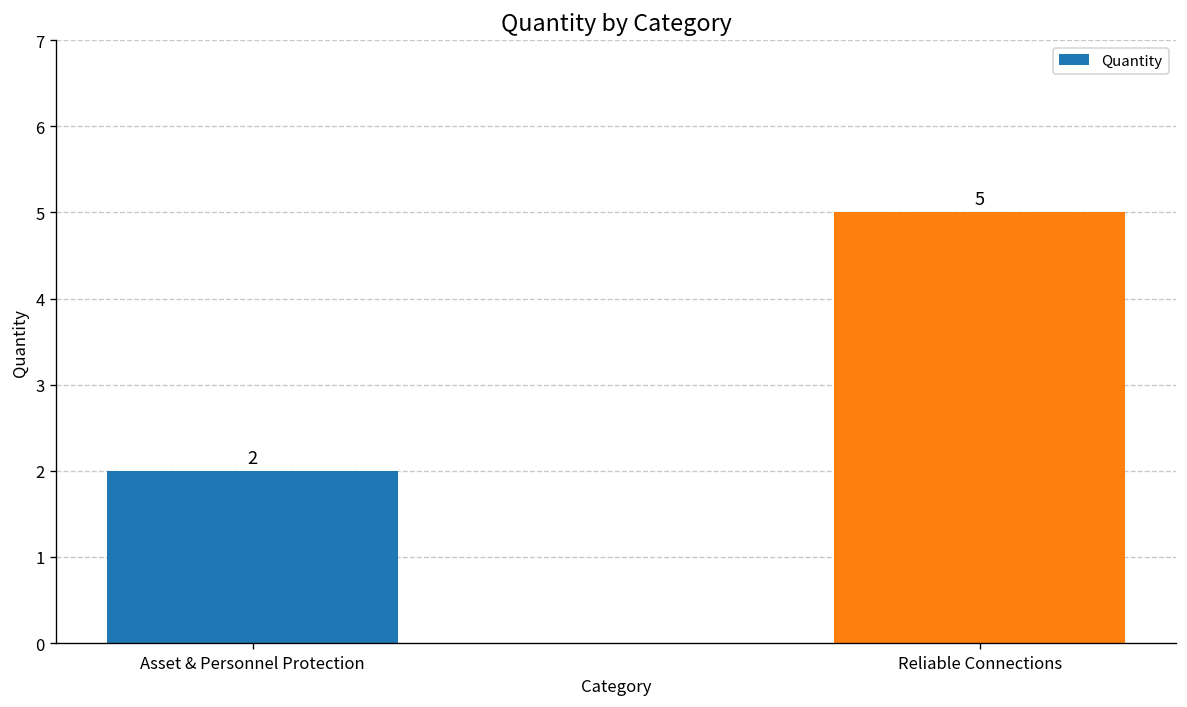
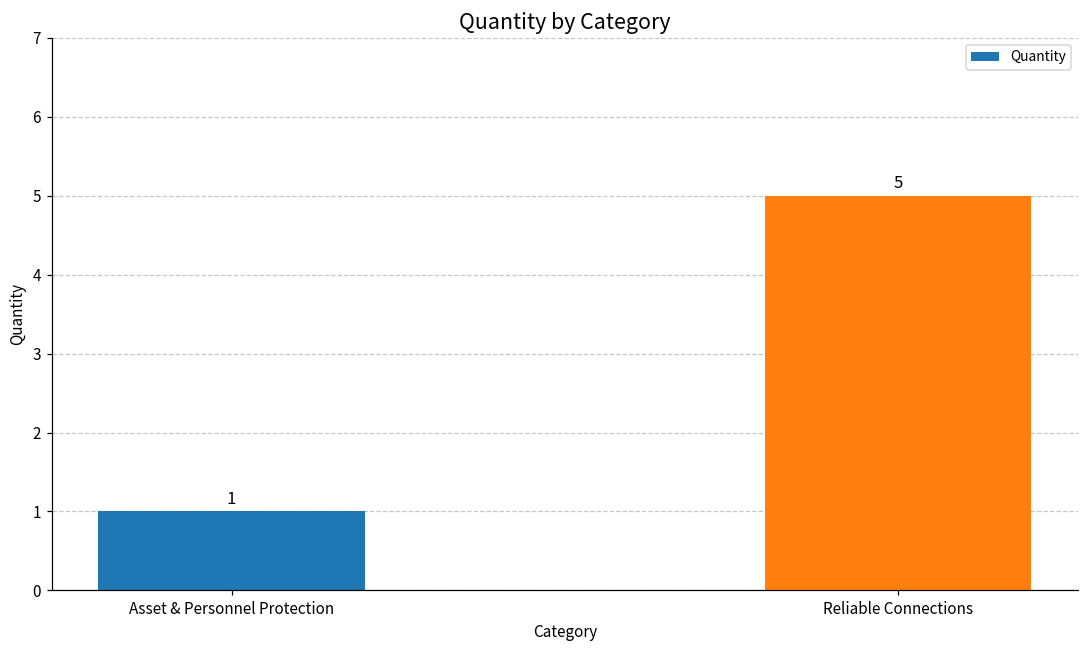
Asset & Personnel Protection: 2 -> 1
